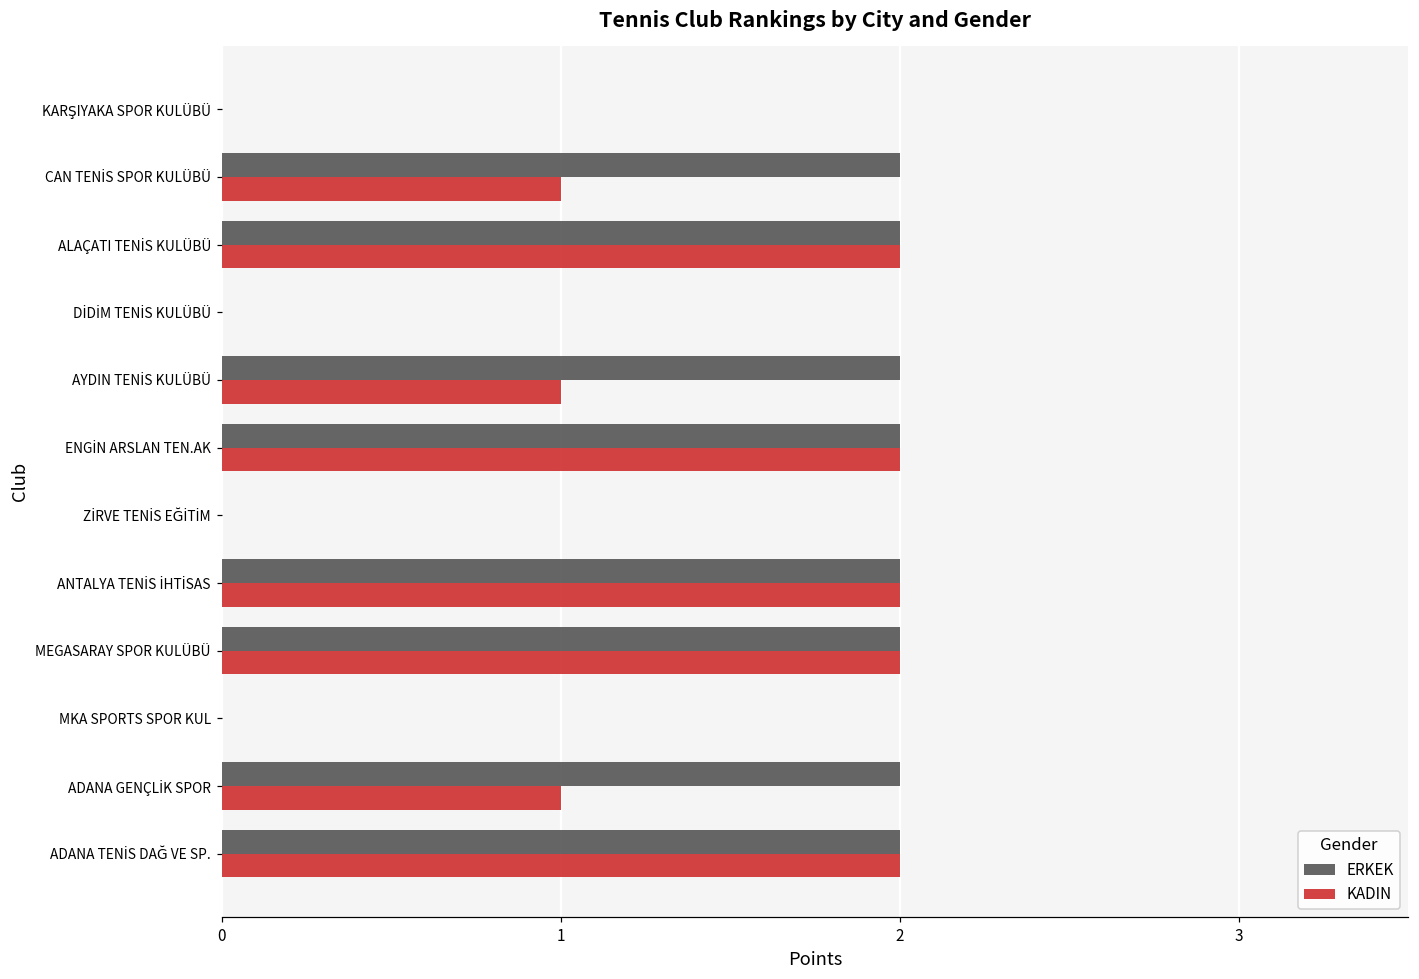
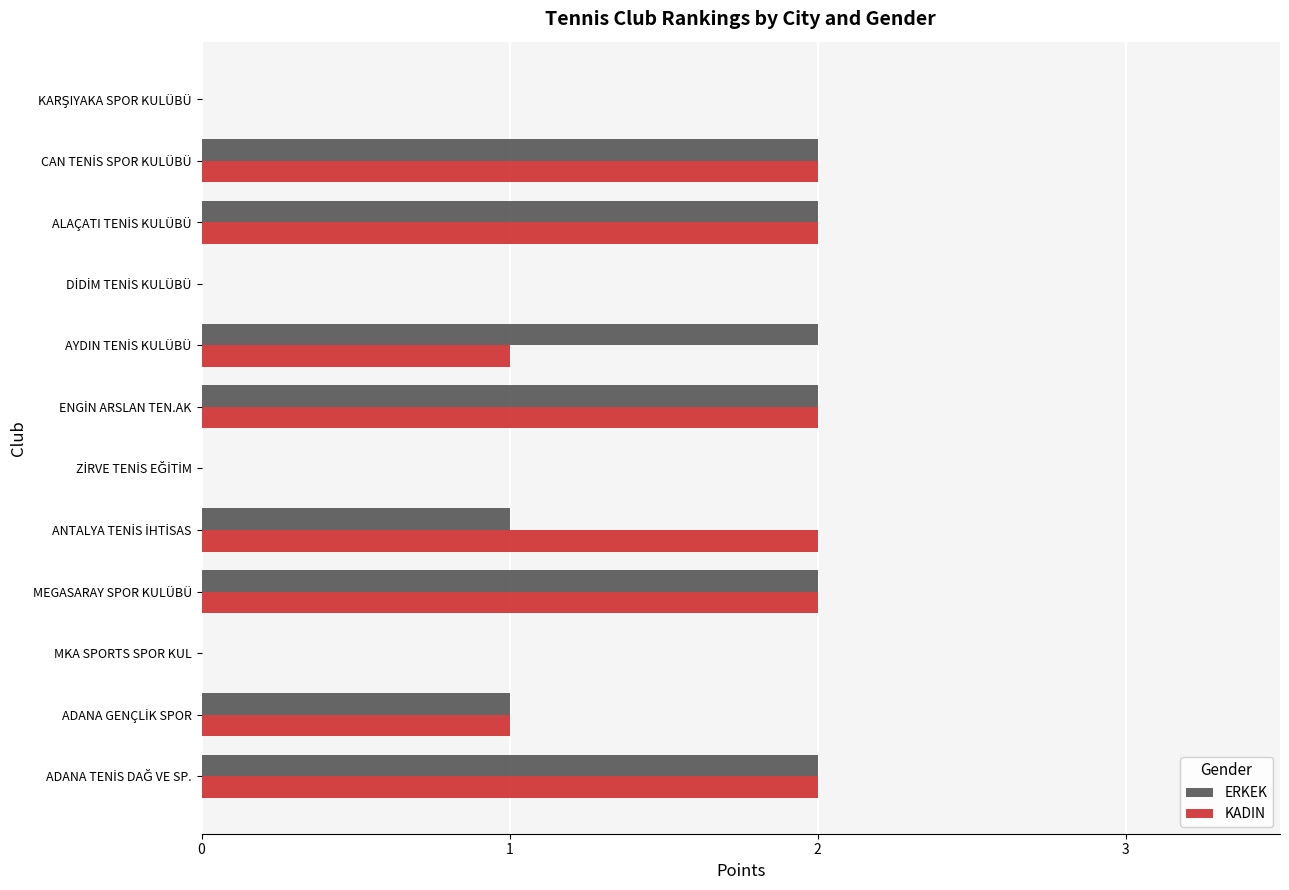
KADIN, CAN TENİS SPOR KULÜBÜ: 1 -> 2
ERKEK, ANTALYA TENİS İHTİSAS: 2 -> 1
ERKEK, ADANA GENÇLİK SPOR: 2 -> 1
